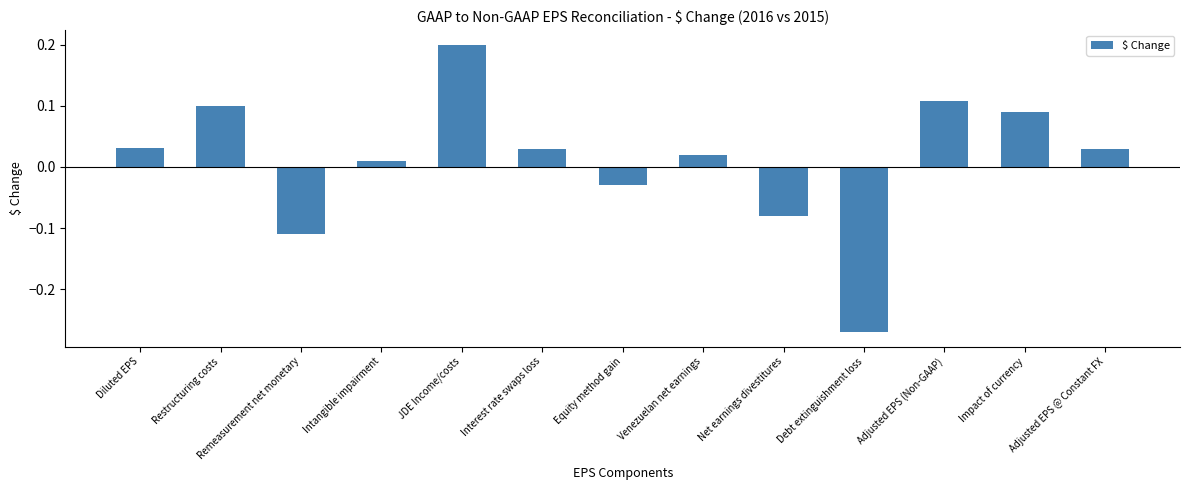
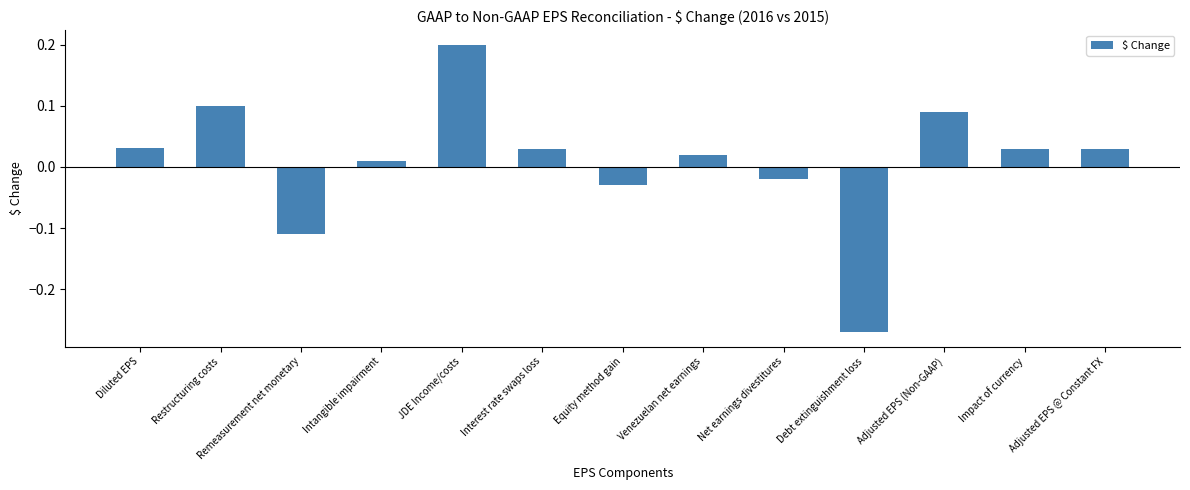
Net earnings divestitures: -0.08 -> -0.02
Adjusted EPS (Non-GAAP): 0.11 -> 0.09
Impact of currency: 0.09 -> 0.03
